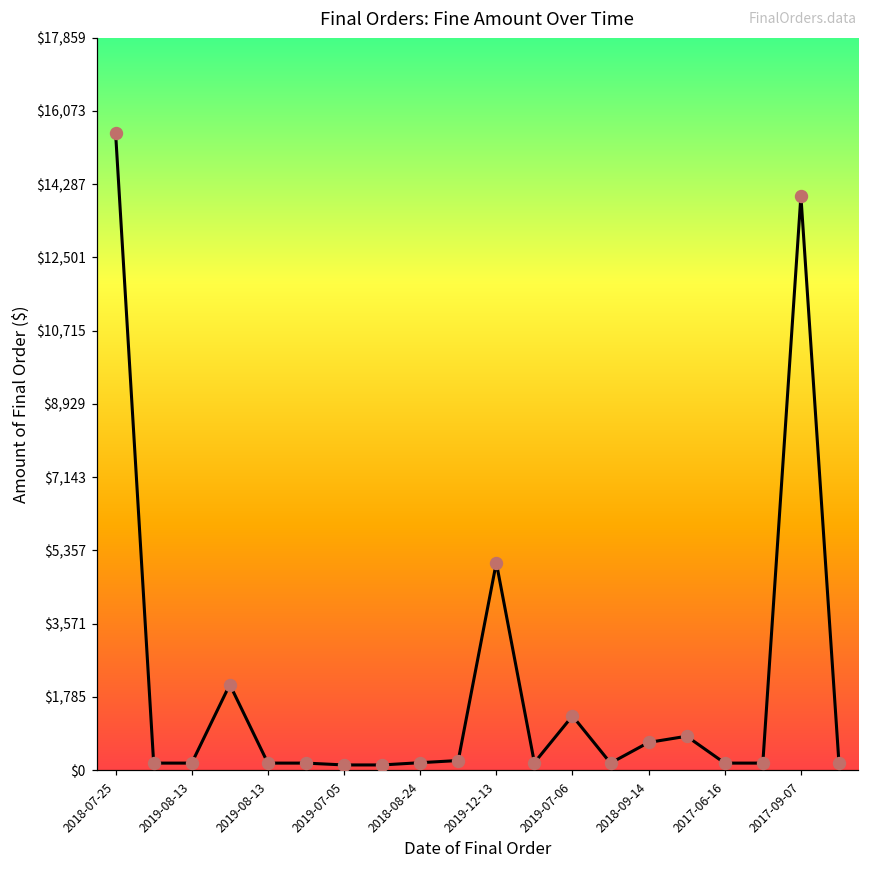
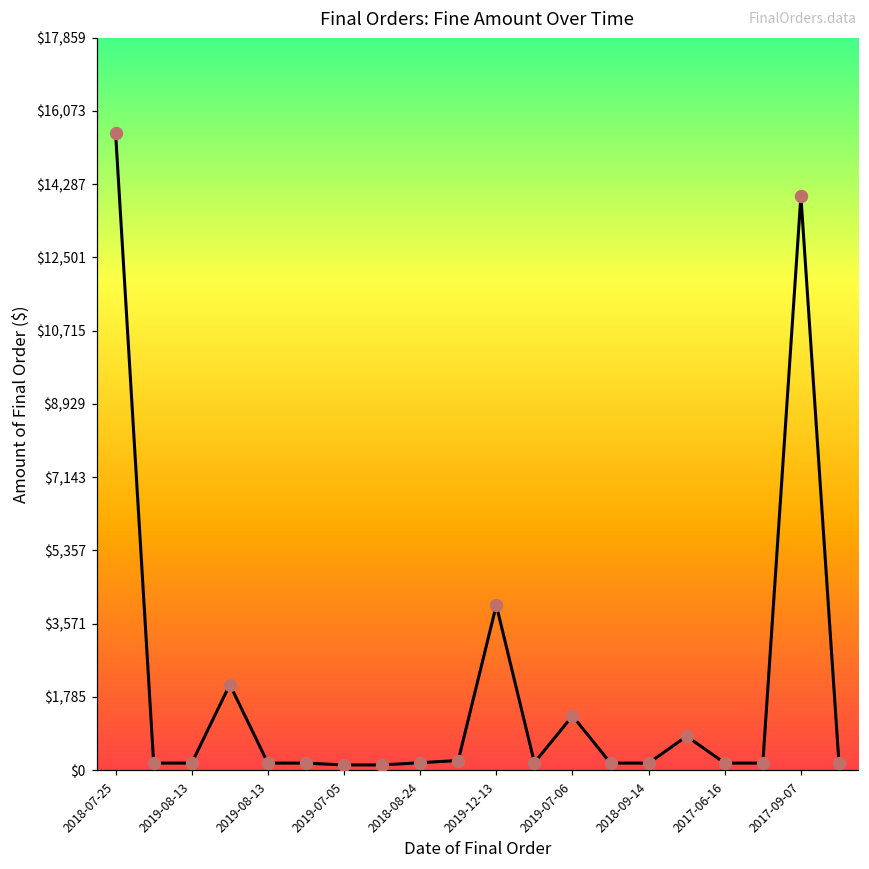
2019-12-13: $5,100 -> $4,000
2018-09-14: $700 -> $200
